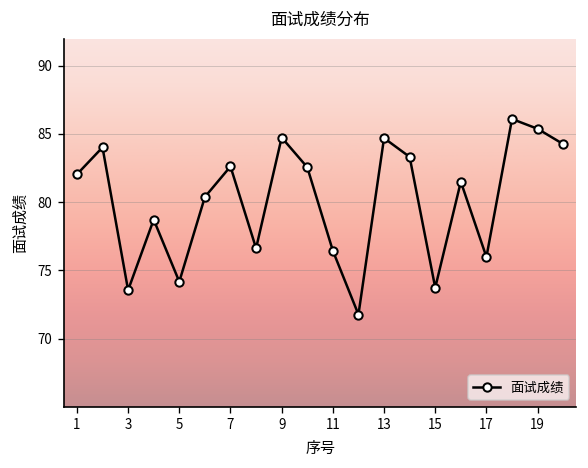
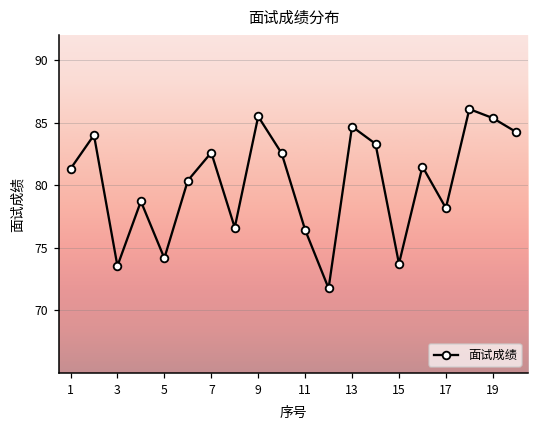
1: 82.0 -> 81.3
9: 84.7 -> 85.5
17: 76.0 -> 78.2
